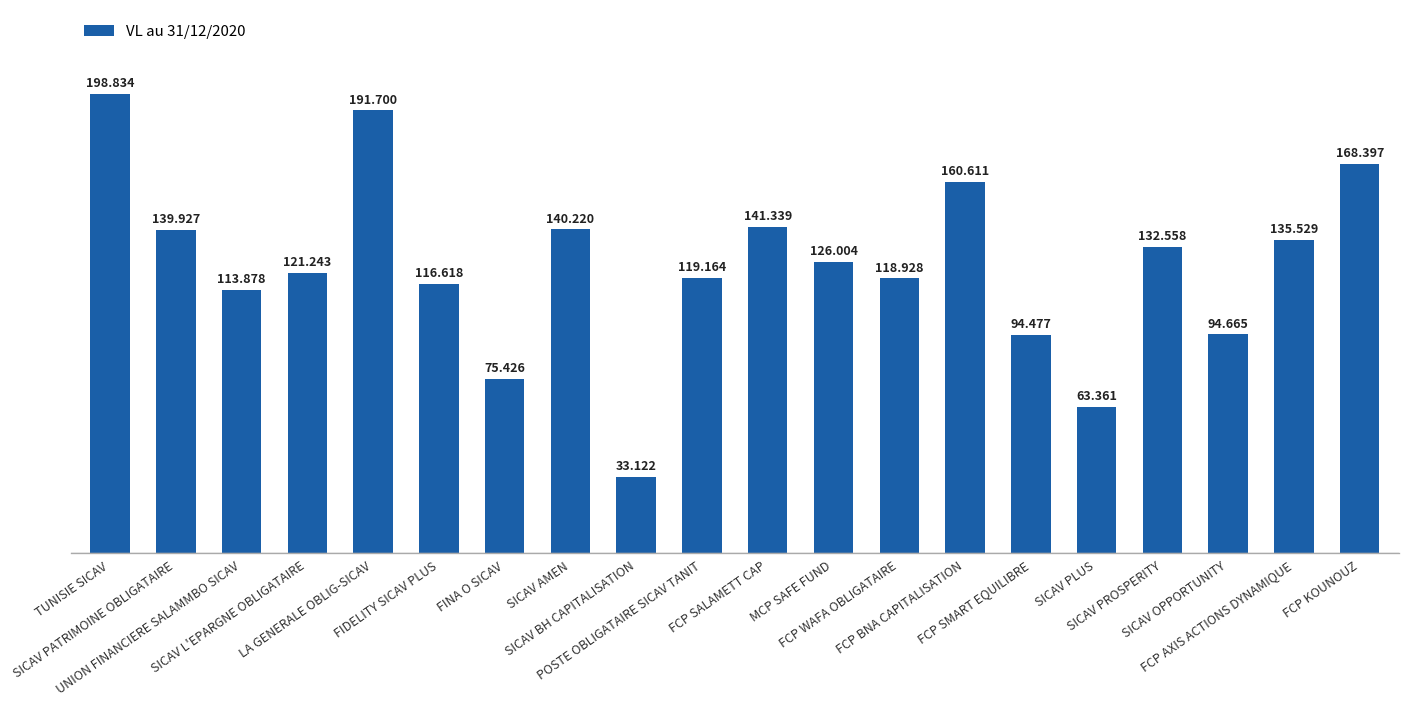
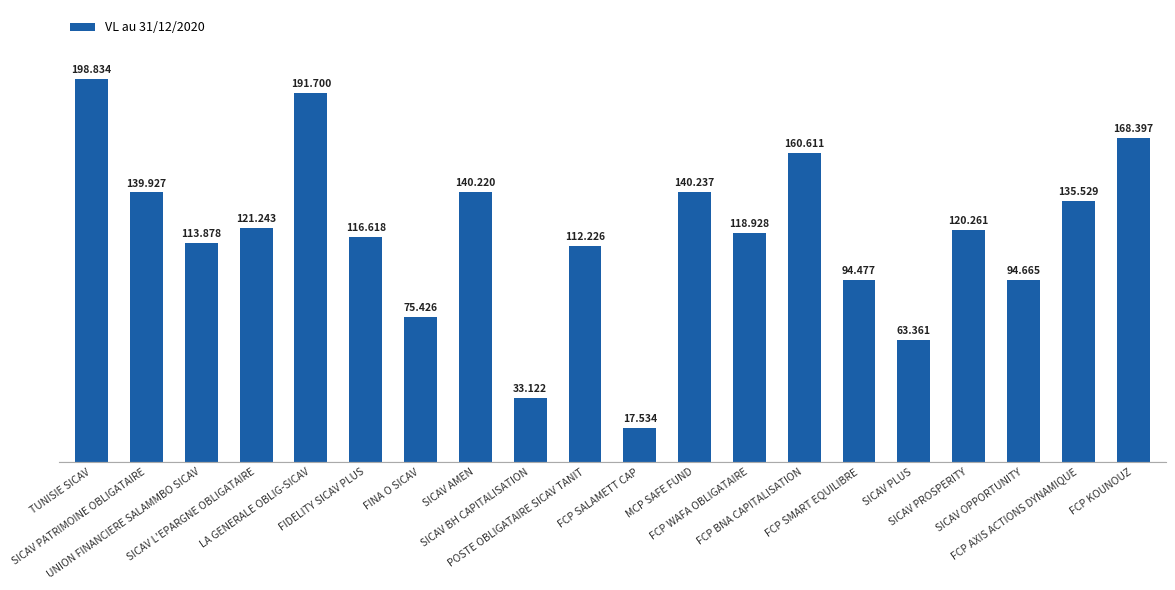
POSTE OBLIGATAIRE SICAV TANIT: 119.164 -> 112.226
FCP SALAMETT CAP: 141.339 -> 17.534
MCP SAFE FUND: 126.004 -> 140.237
SICAV PROSPERITY: 132.558 -> 120.261
